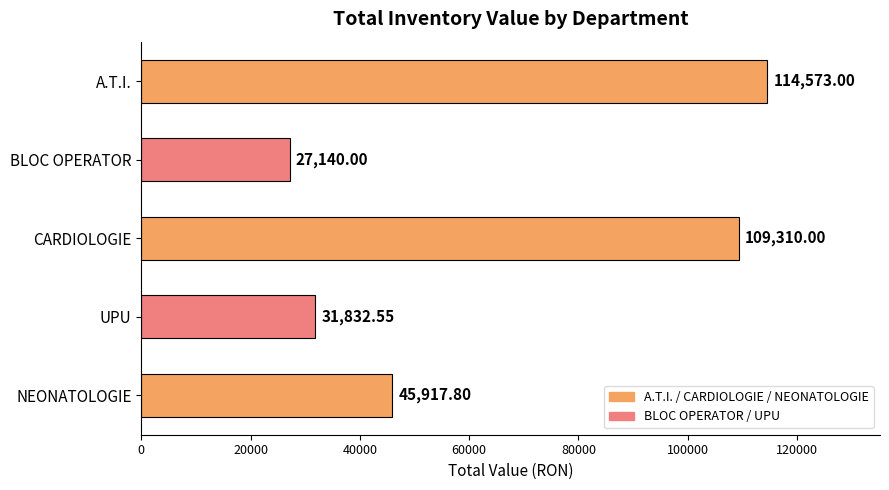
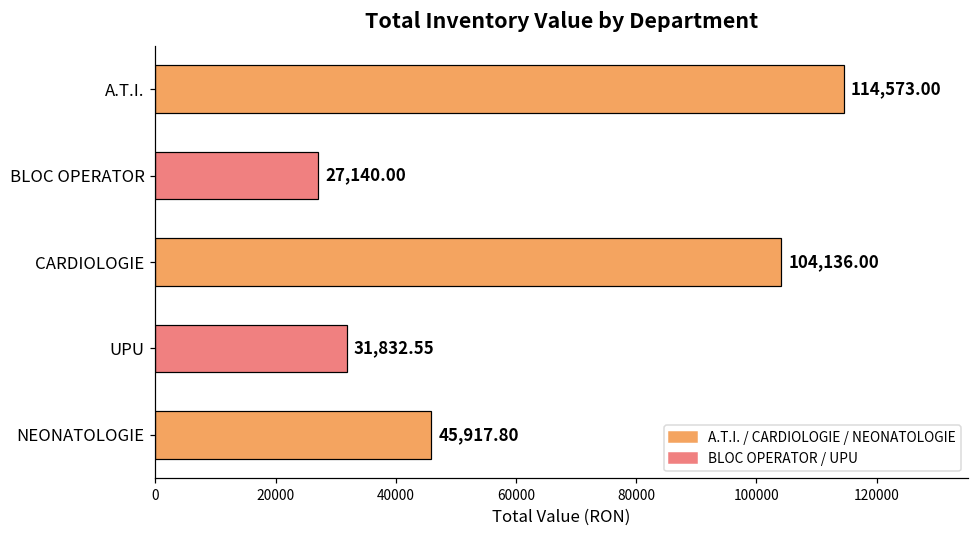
CARDIOLOGIE: 109,310.00 -> 104,136.00
